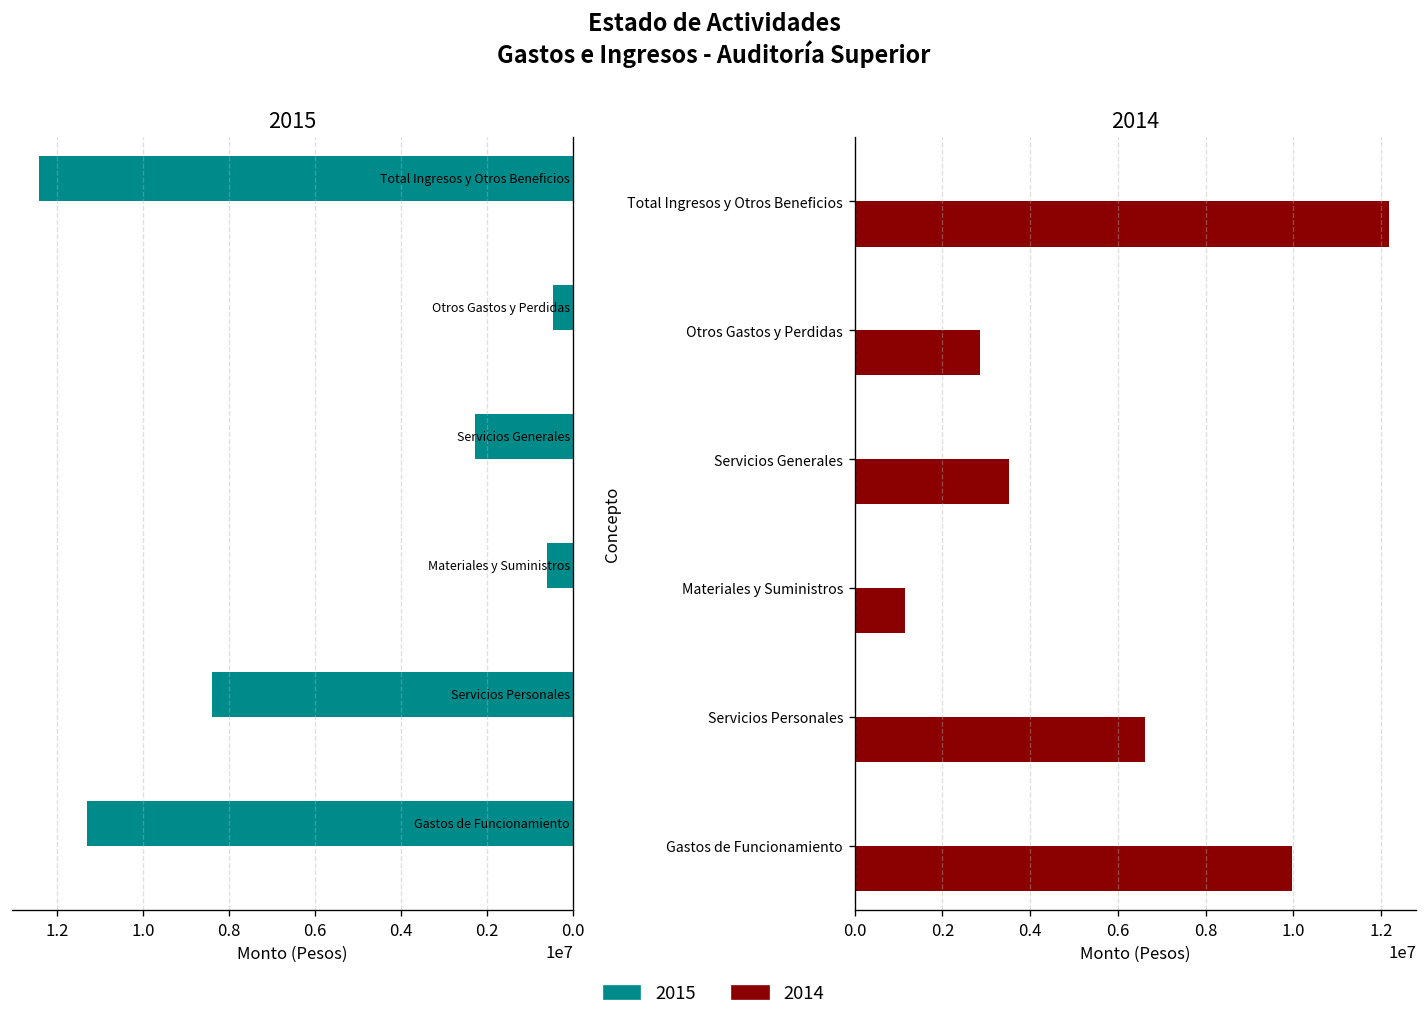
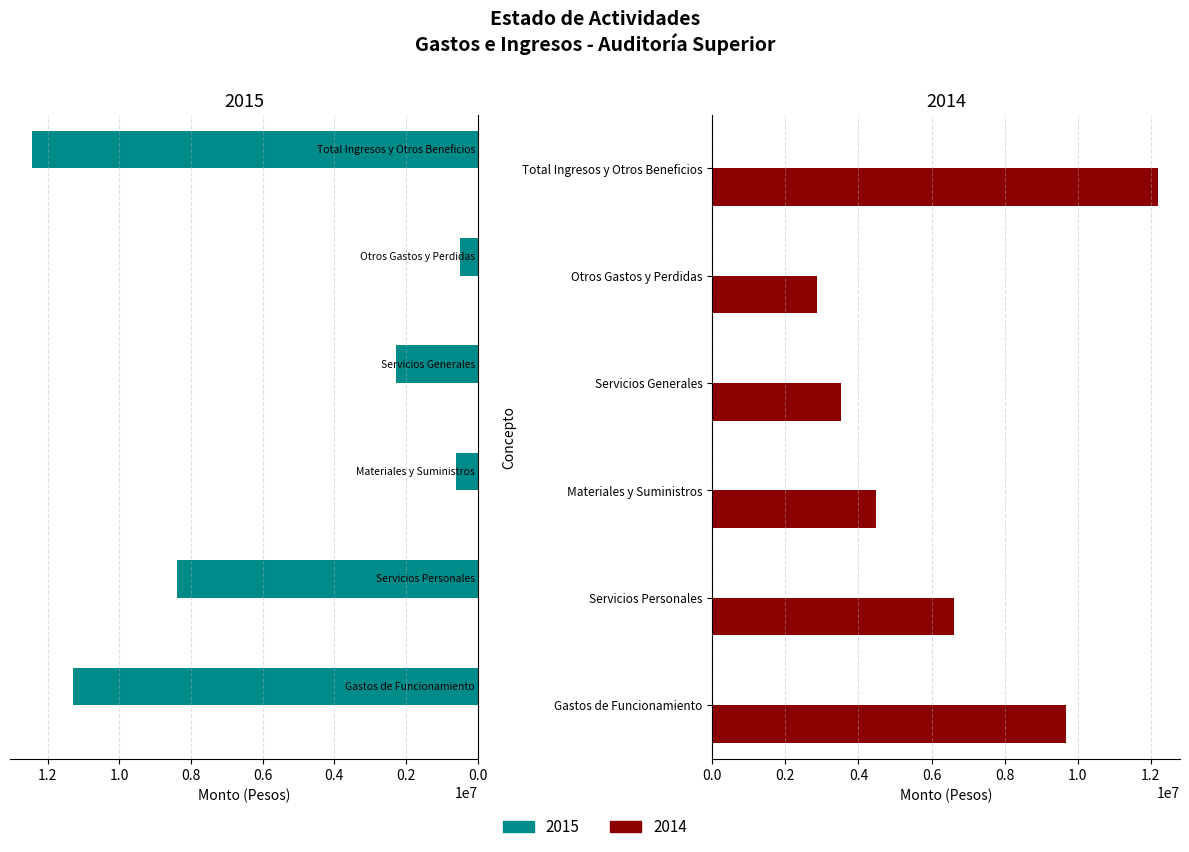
2014, Materiales y Suministros: 1200000 -> 4500000
2014, Gastos de Funcionamiento: 10000000 -> 9700000
